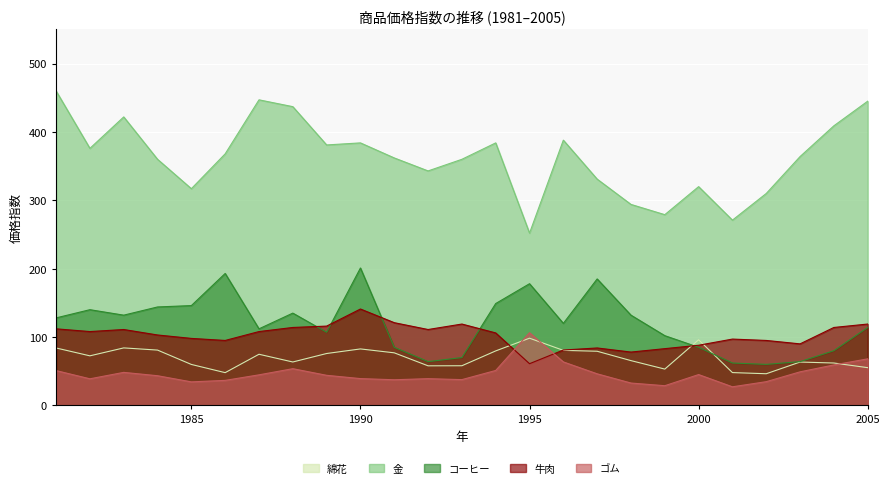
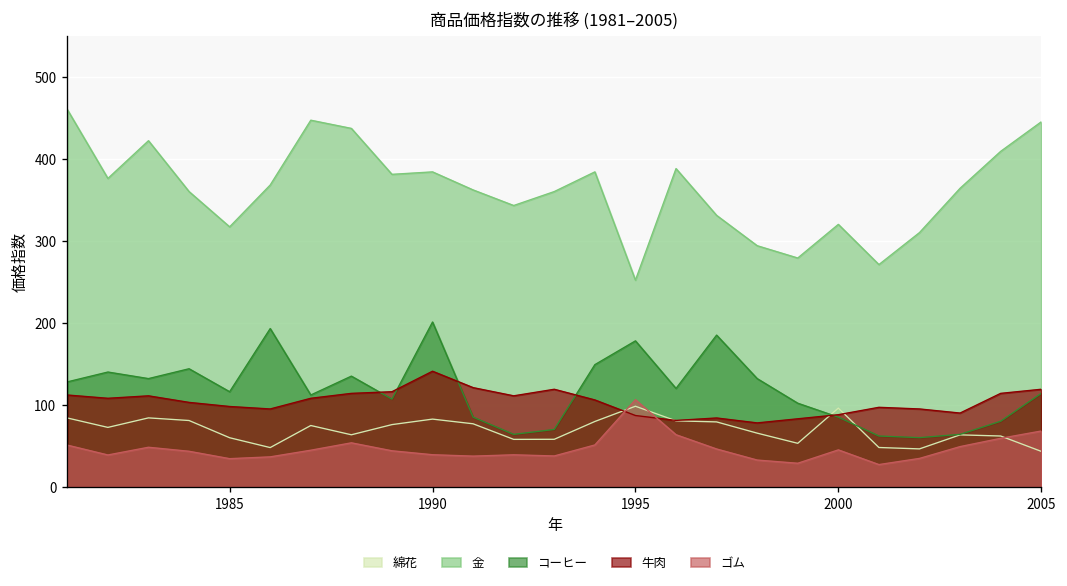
コーヒー, 1985: 150 -> 120
牛肉, 1995: 60 -> 90
綿花, 2005: 60 -> 40
